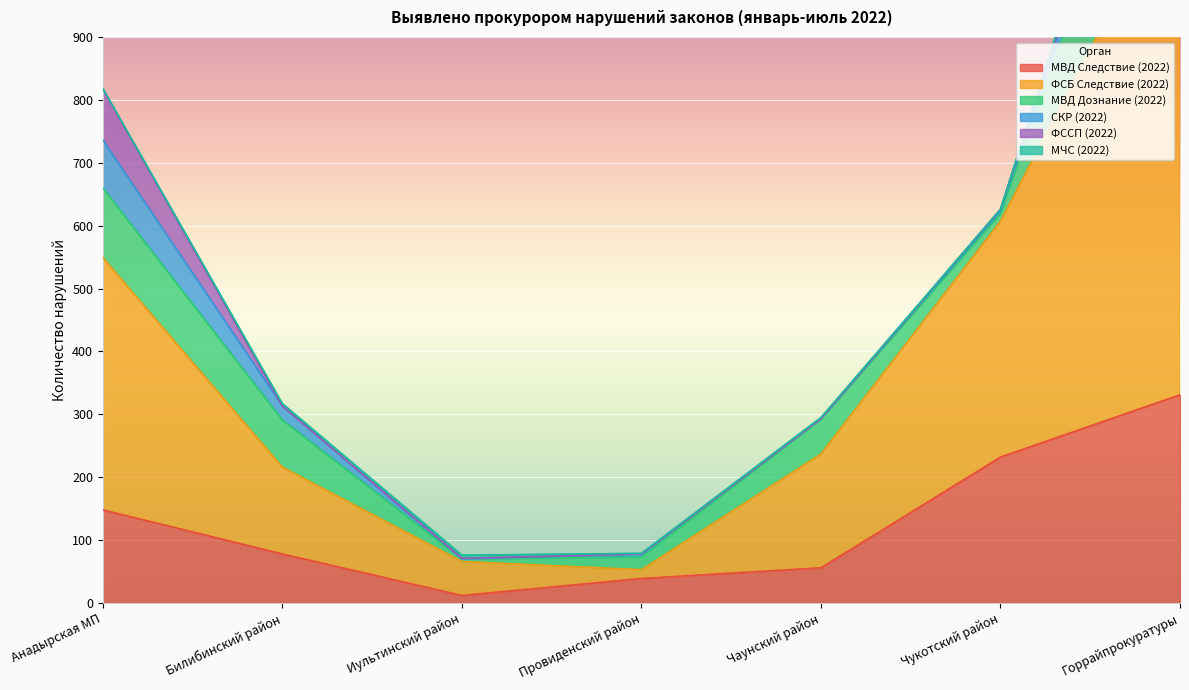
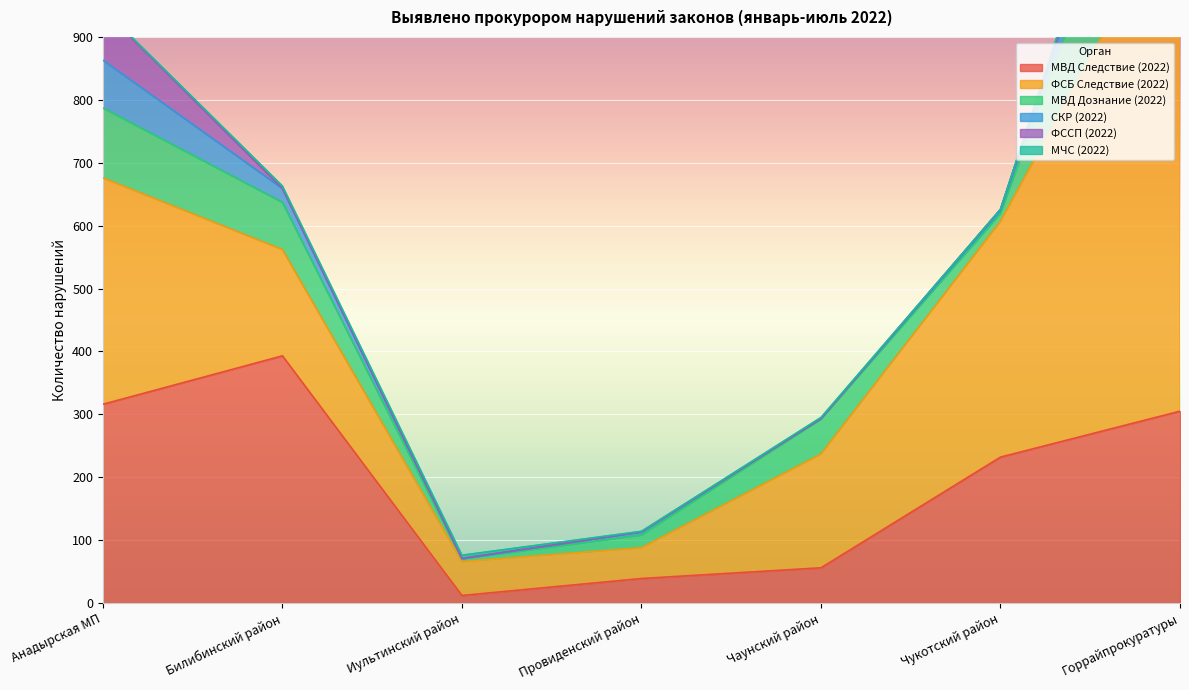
МВД Следствие (2022), Анадырская МП: 150 -> 320
ФСБ Следствие (2022), Анадырская МП: 400 -> 360
МВД Следствие (2022), Билибинский район: 80 -> 390
ФСБ Следствие (2022), Билибинский район: 140 -> 170
ФСБ Следствие (2022), Провиденский район: 10 -> 50
МВД Следствие (2022), Горрайпрокуратуры: 330 -> 310
